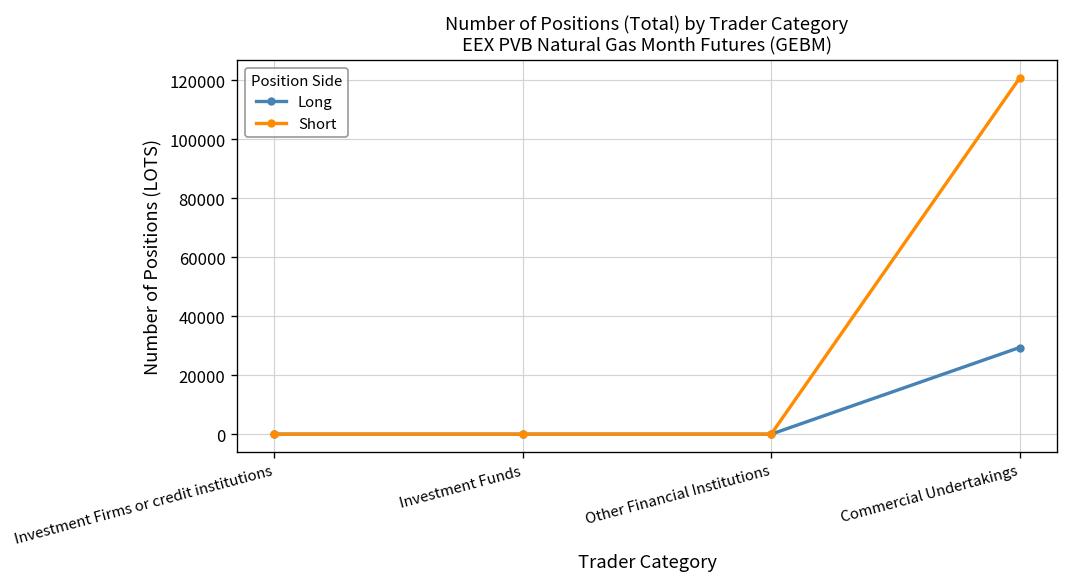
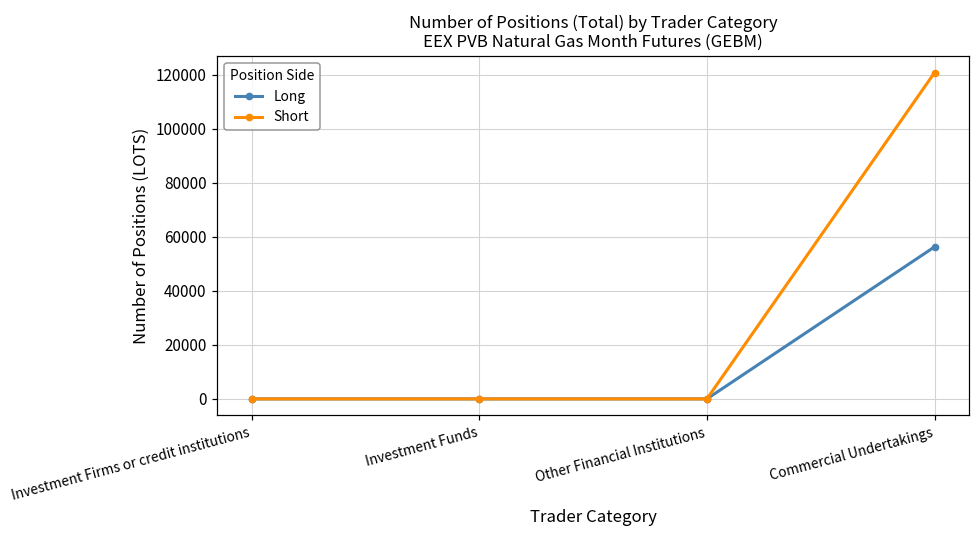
Long, Commercial Undertakings: 29000 -> 56000
